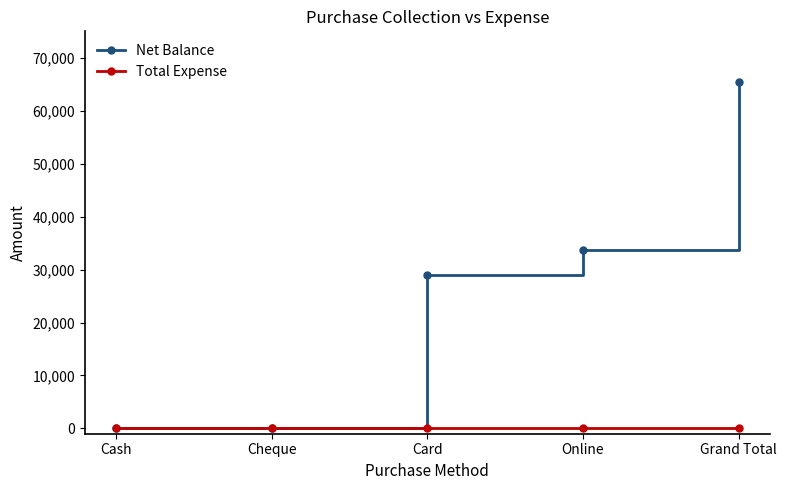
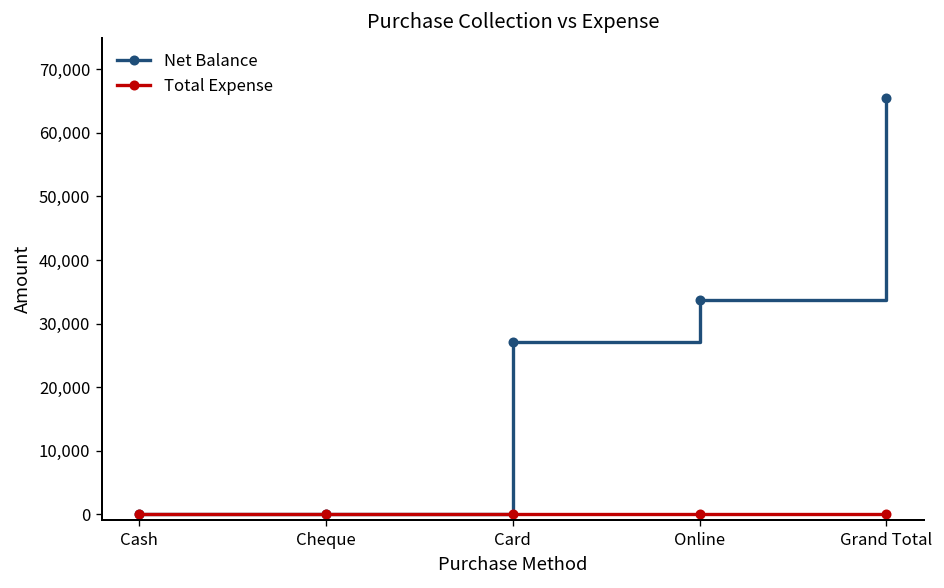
Net Balance, Card: 29,000 -> 27,000
